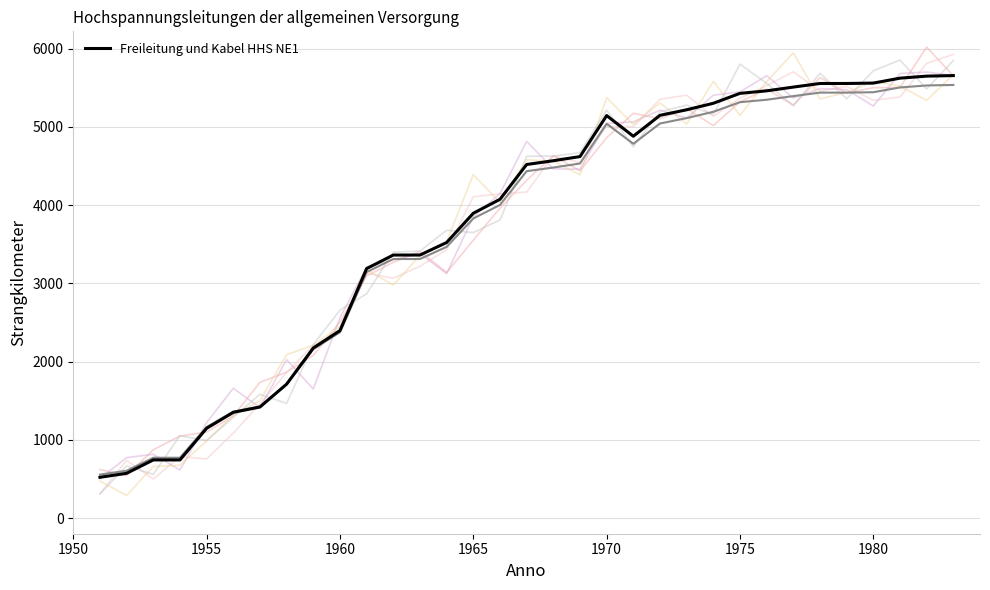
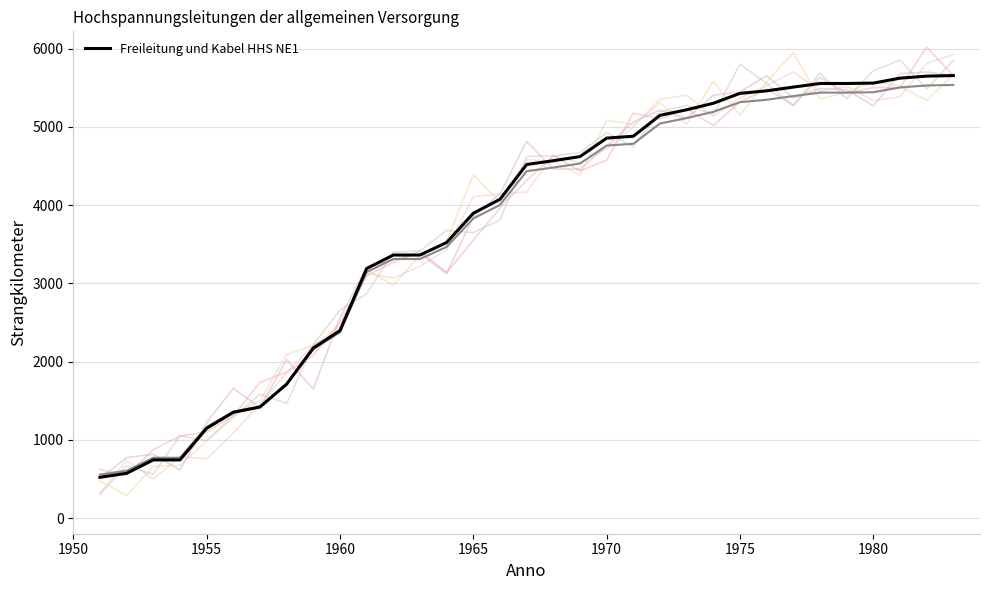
Freileitung und Kabel HHS NE1, 1970: 5100 -> 4900
